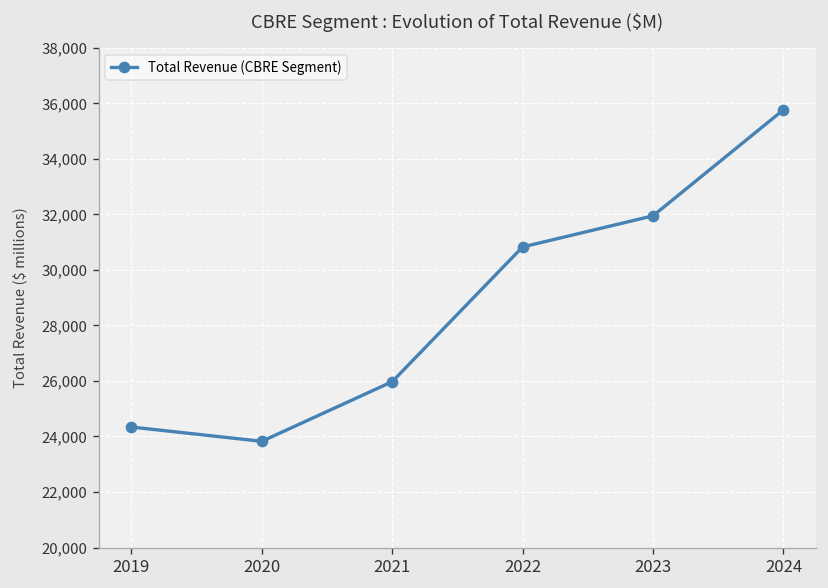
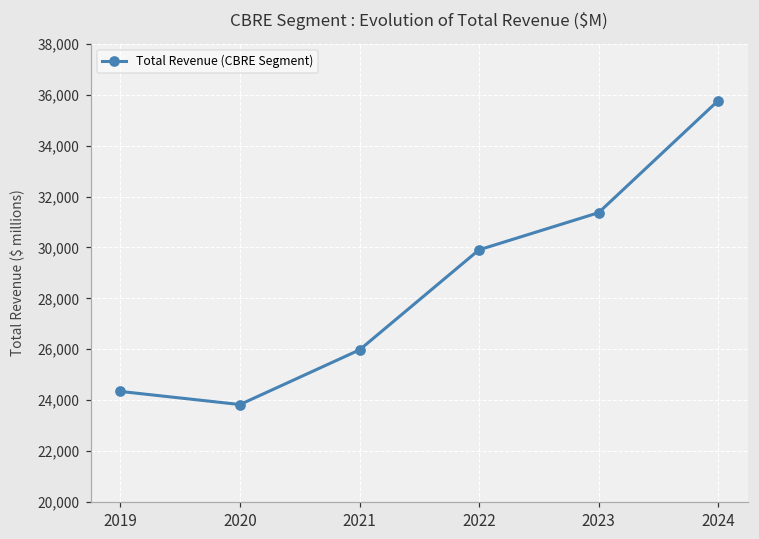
2022: 30,800 -> 29,900
2023: 31,900 -> 31,400
